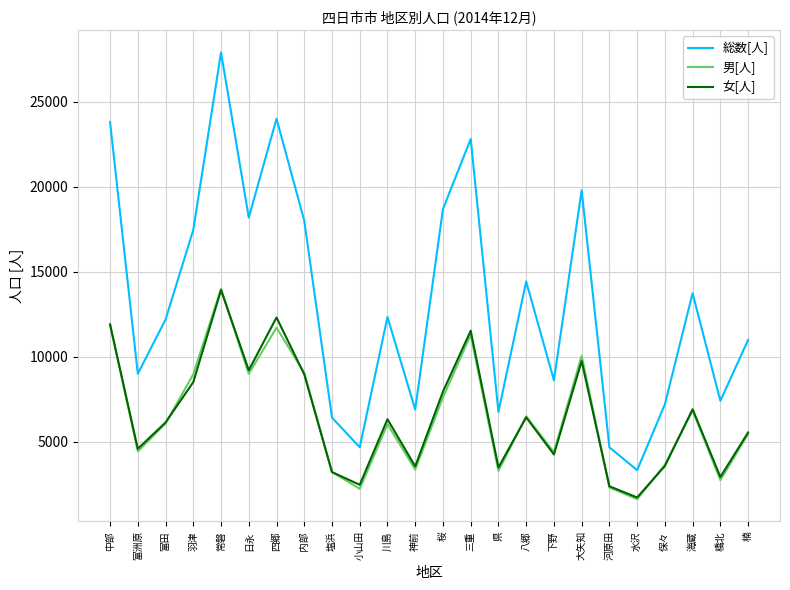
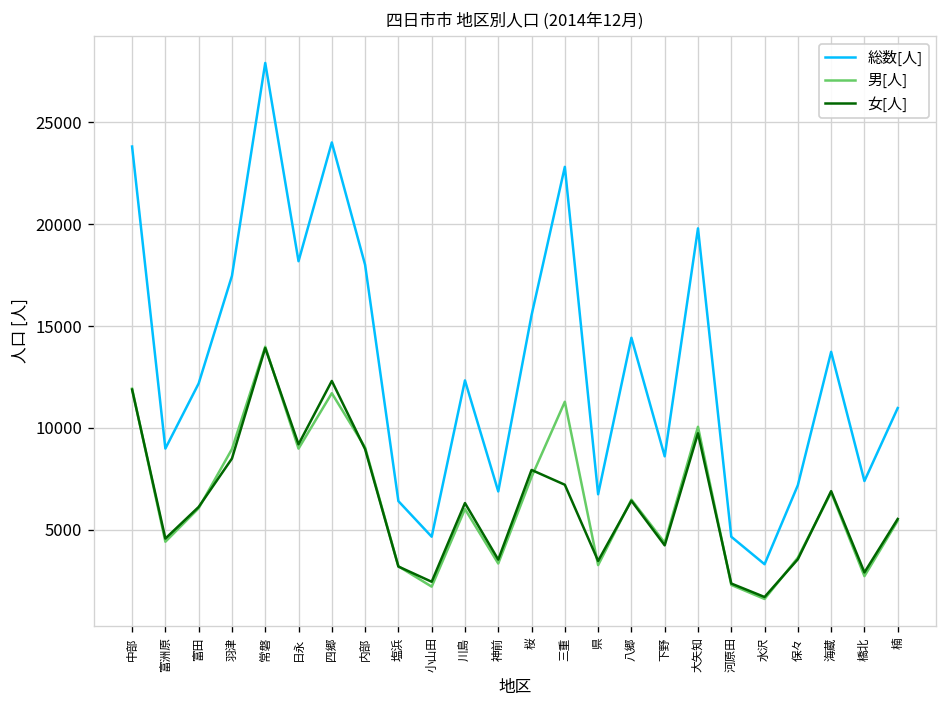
総数[人], 桜: 18700 -> 15500
女[人], 三重: 11500 -> 7200
